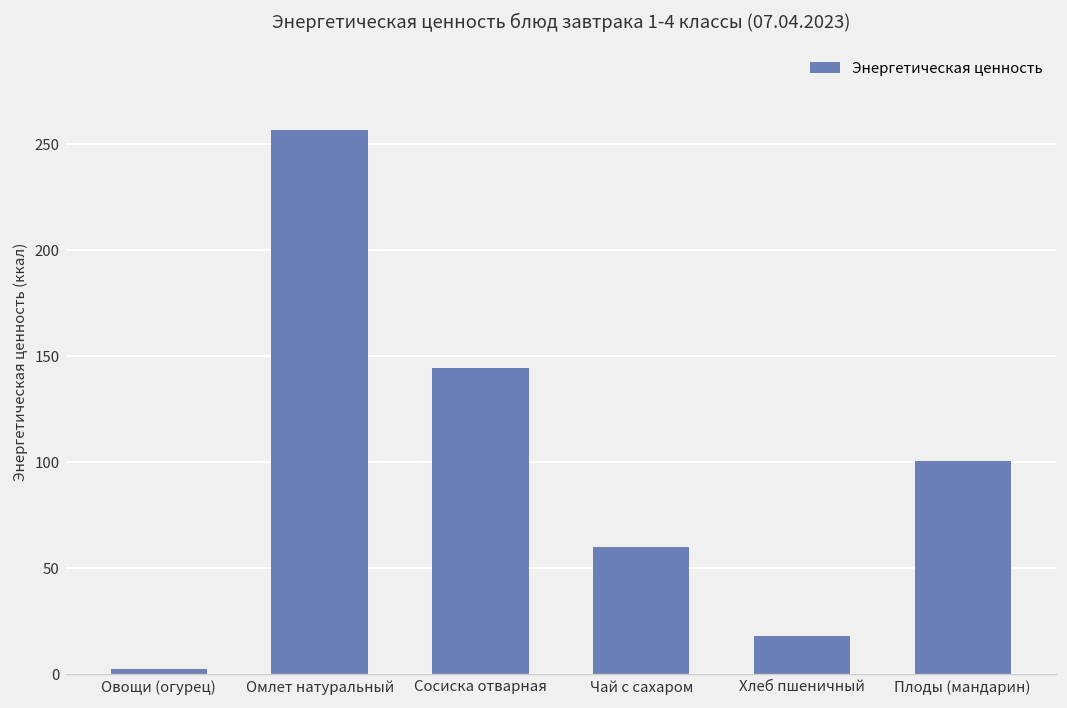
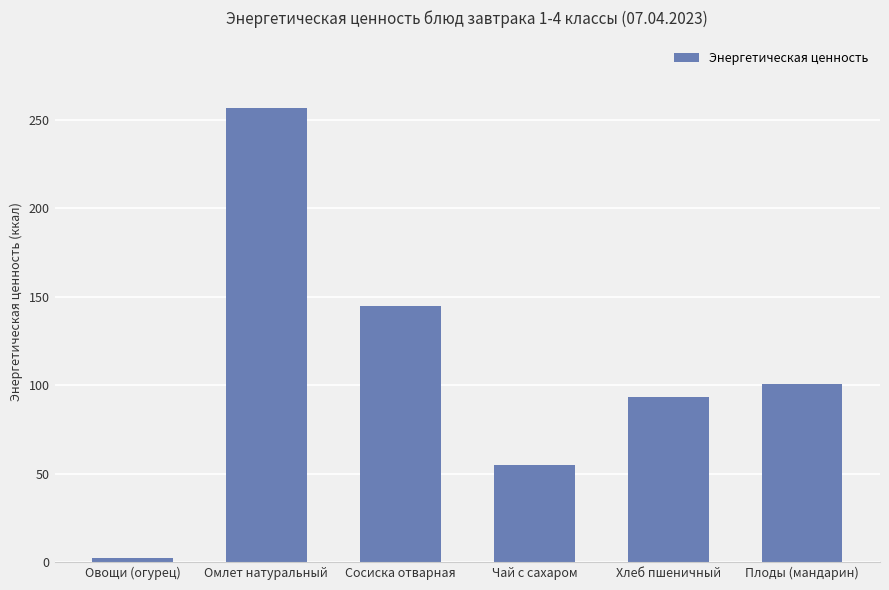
Чай с сахаром: 60 -> 55
Хлеб пшеничный: 18 -> 94
